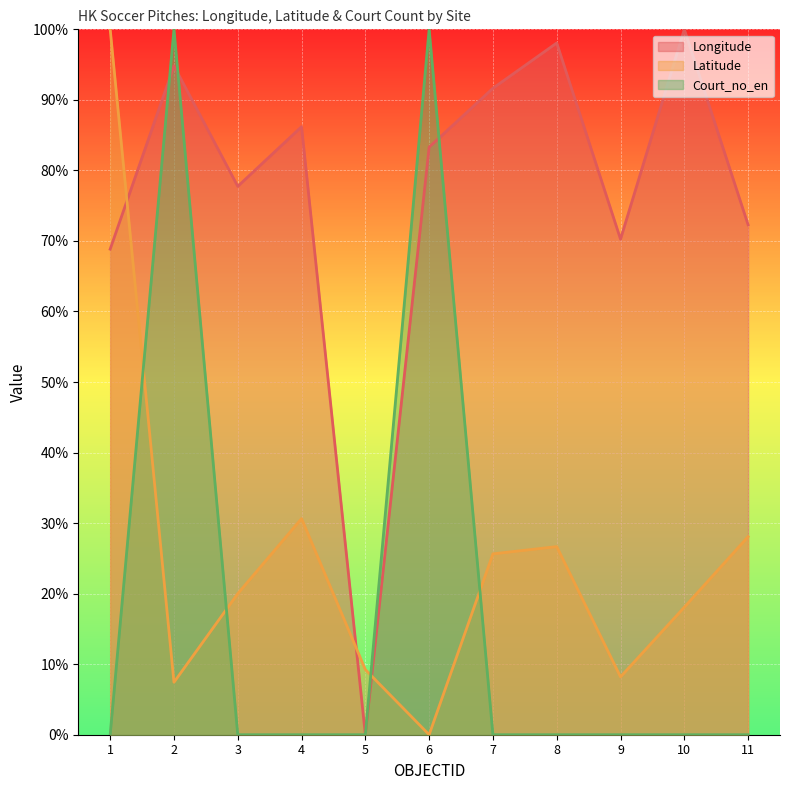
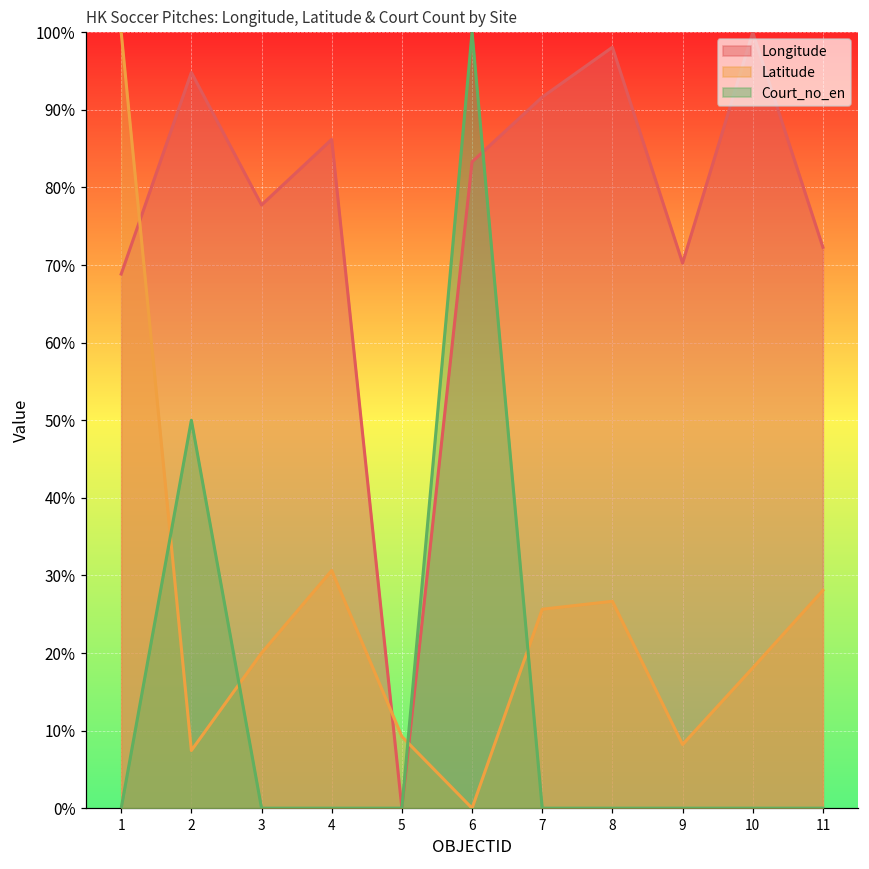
Court_no_en, 2: 100% -> 50%
